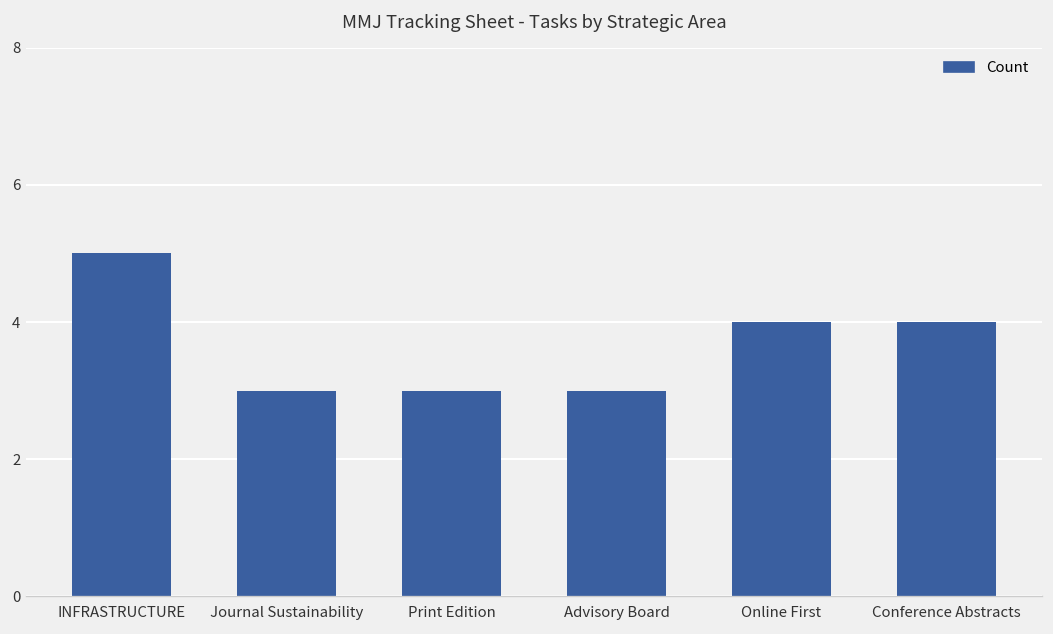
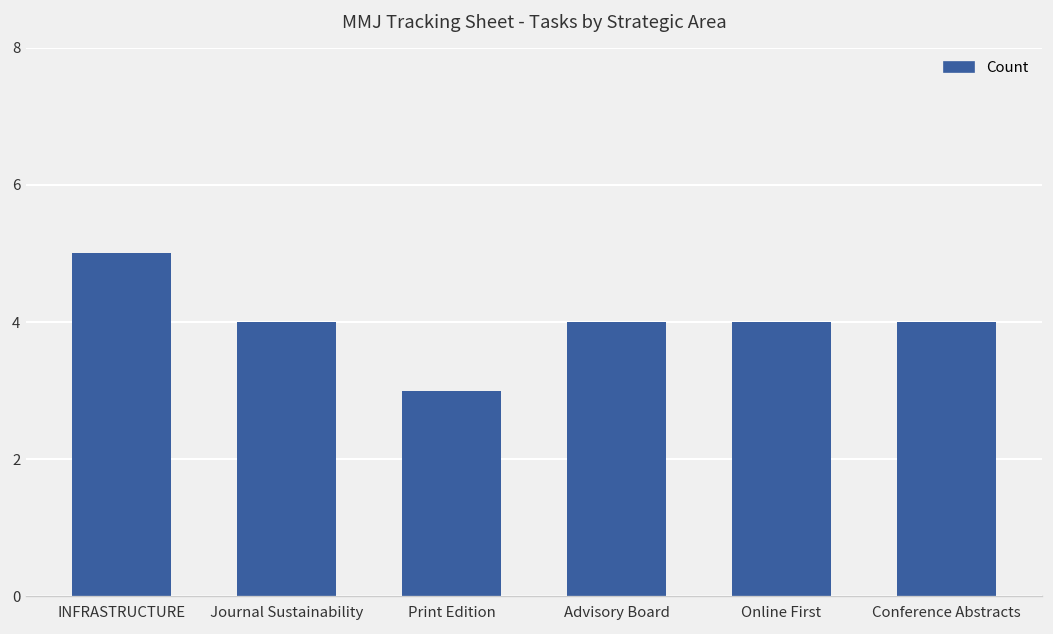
Journal Sustainability: 3 -> 4
Advisory Board: 3 -> 4
